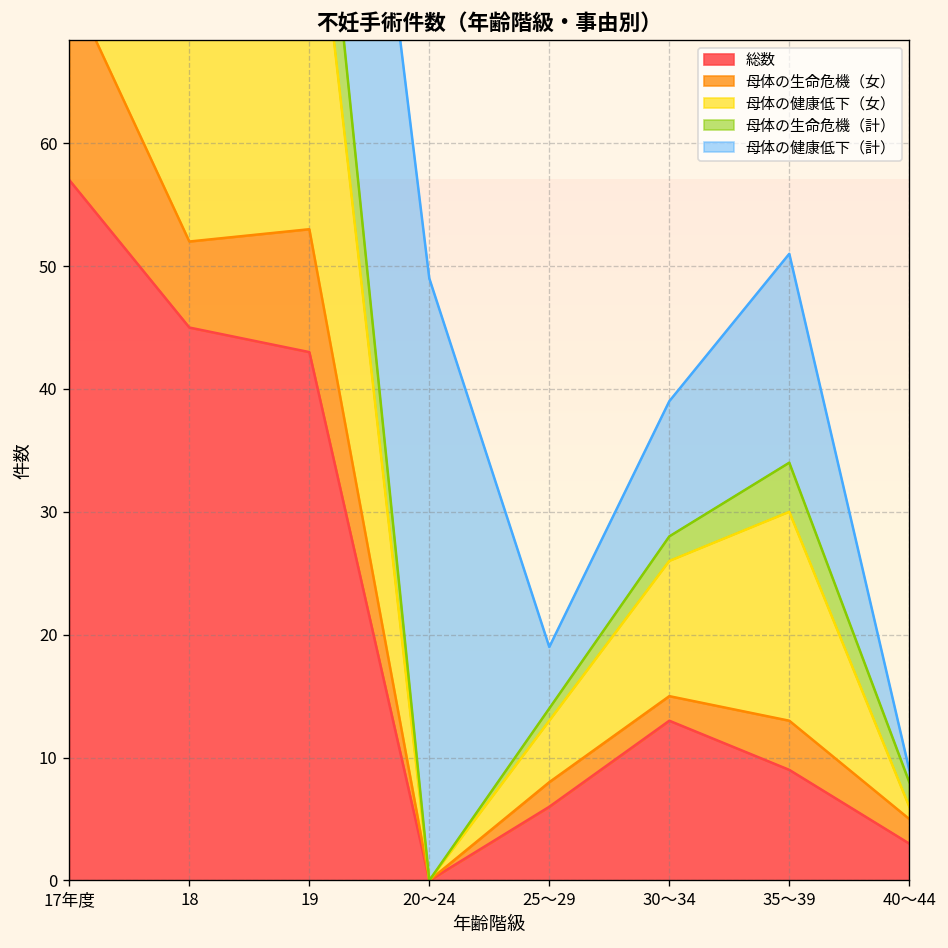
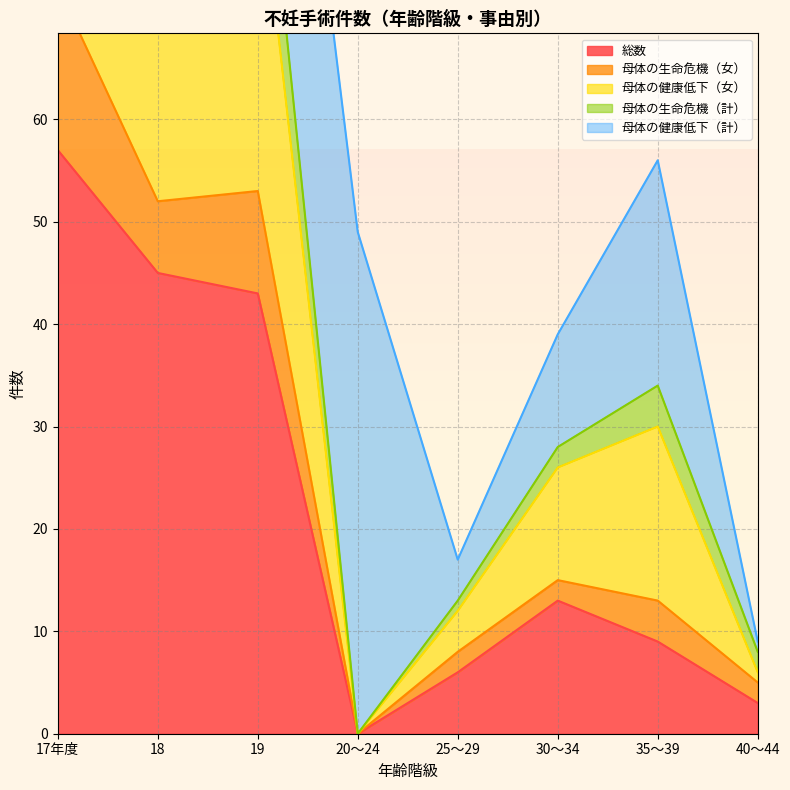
母体の健康低下（女）, 25～29: 5 -> 4
母体の健康低下（計）, 25～29: 5 -> 4
母体の健康低下（計）, 35～39: 17 -> 22
